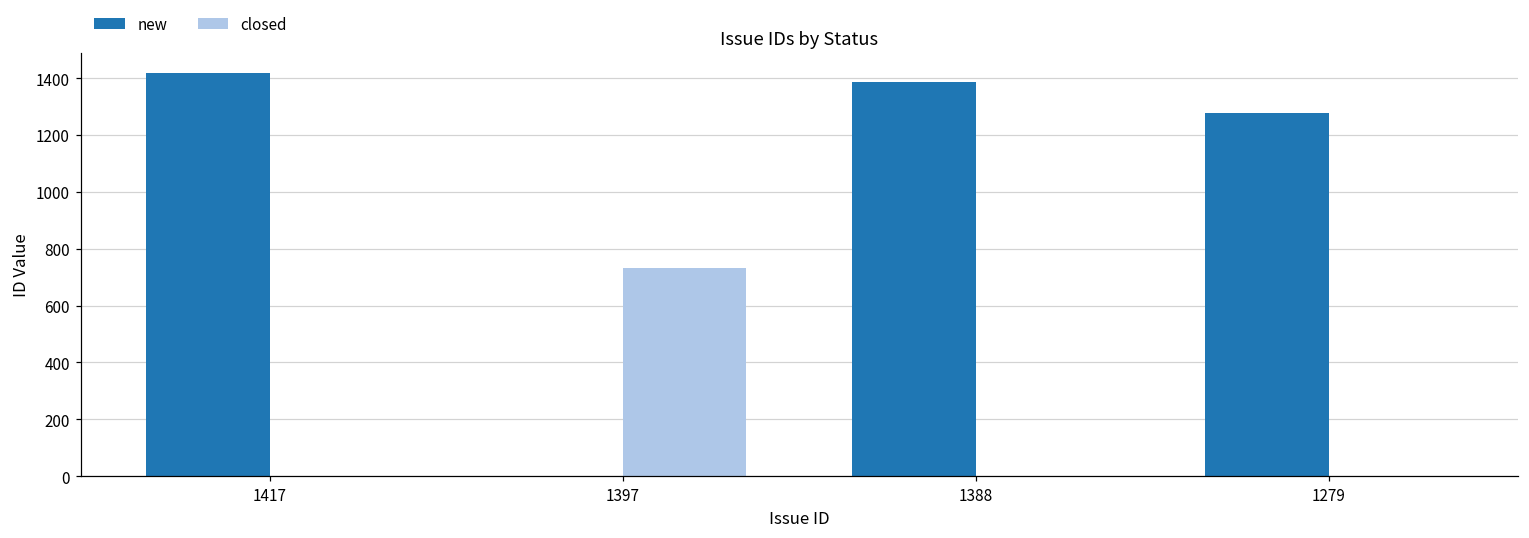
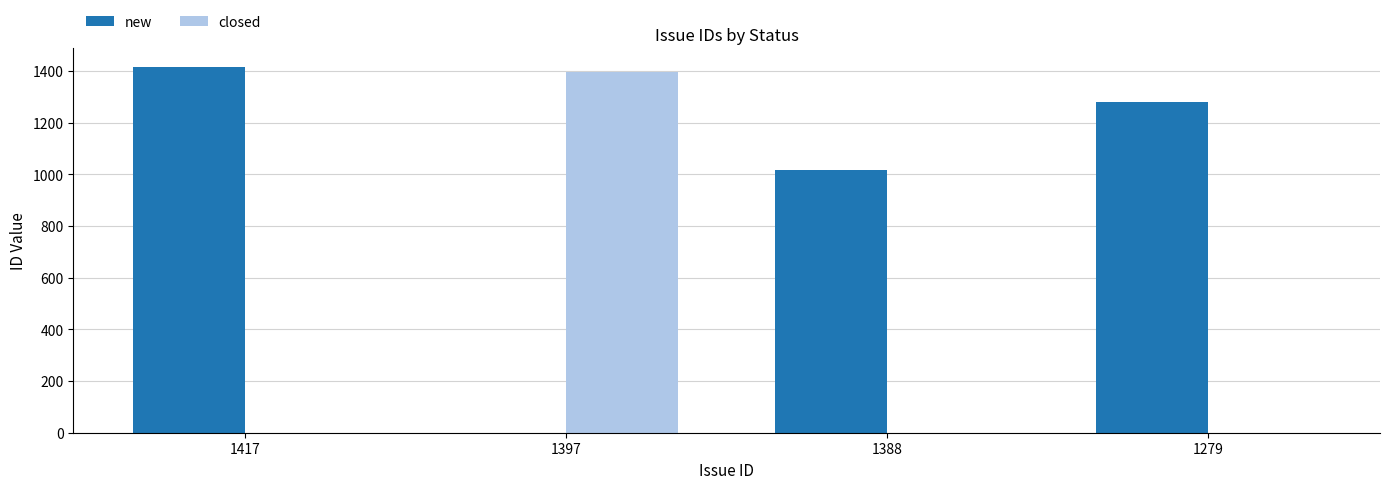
closed, 1397: 730 -> 1400
new, 1388: 1390 -> 1020
